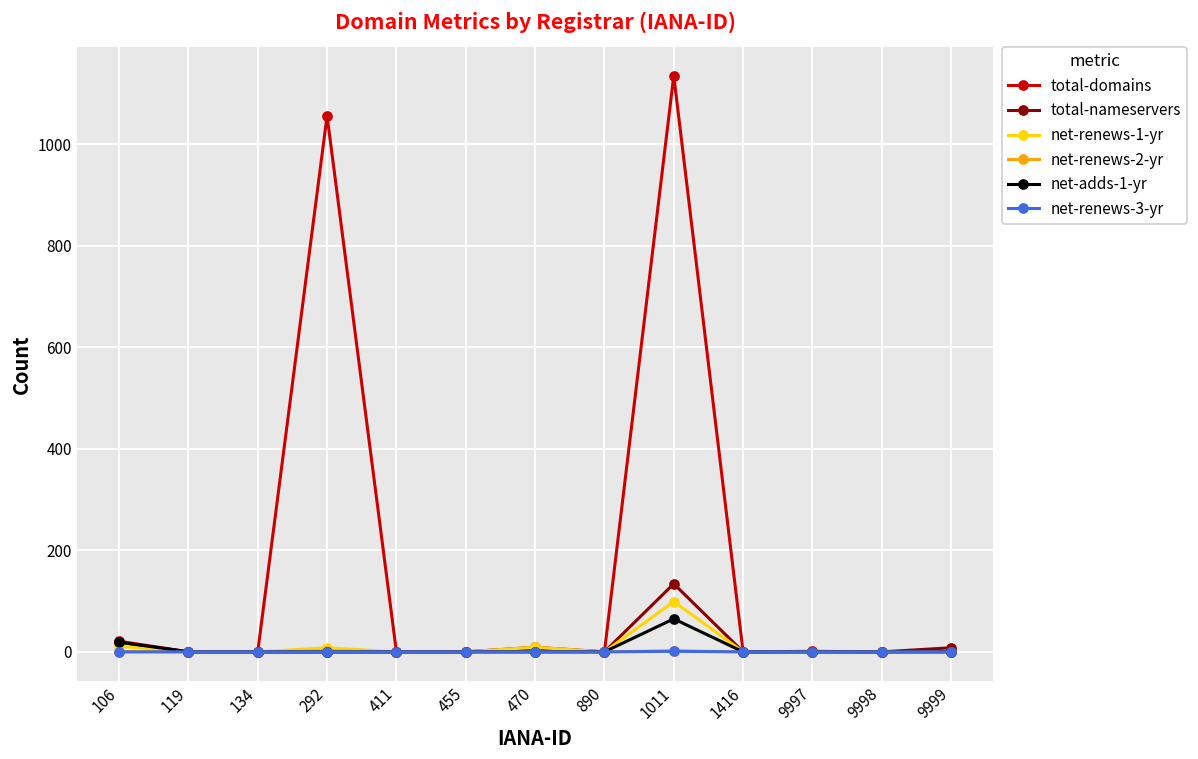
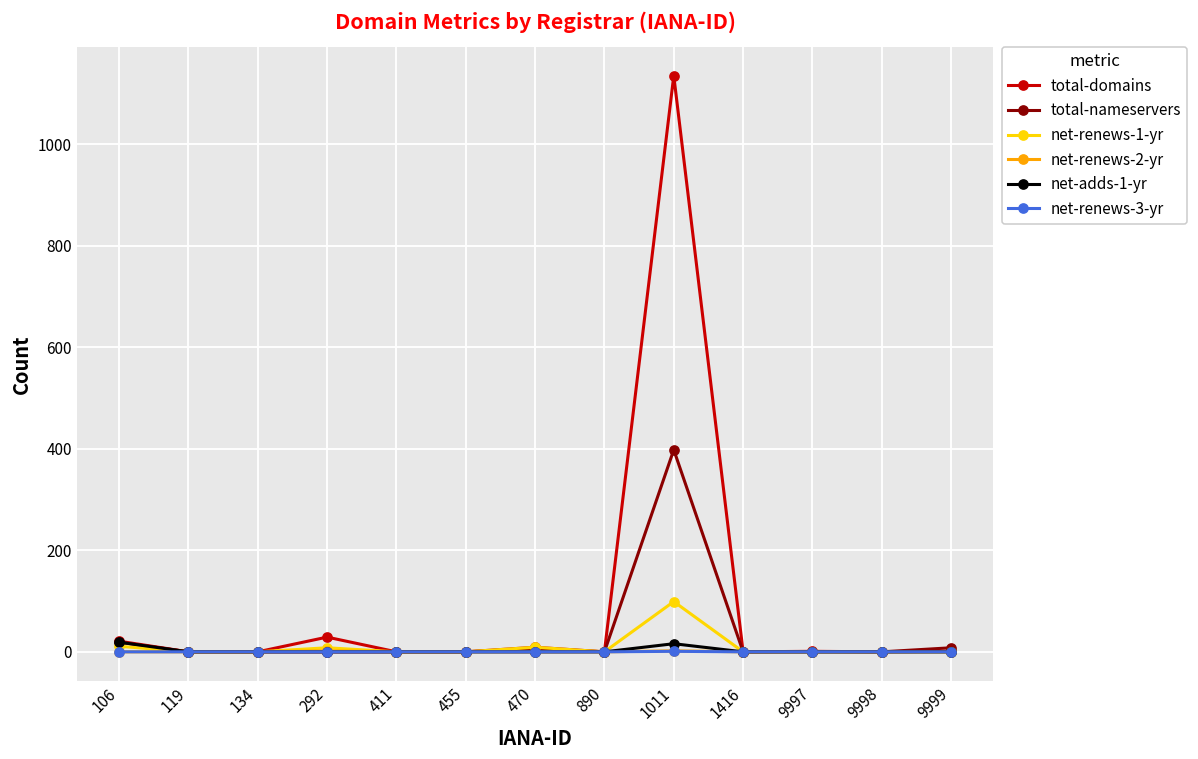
total-domains, 292: 1060 -> 30
total-nameservers, 1011: 130 -> 400
net-adds-1-yr, 1011: 70 -> 20
